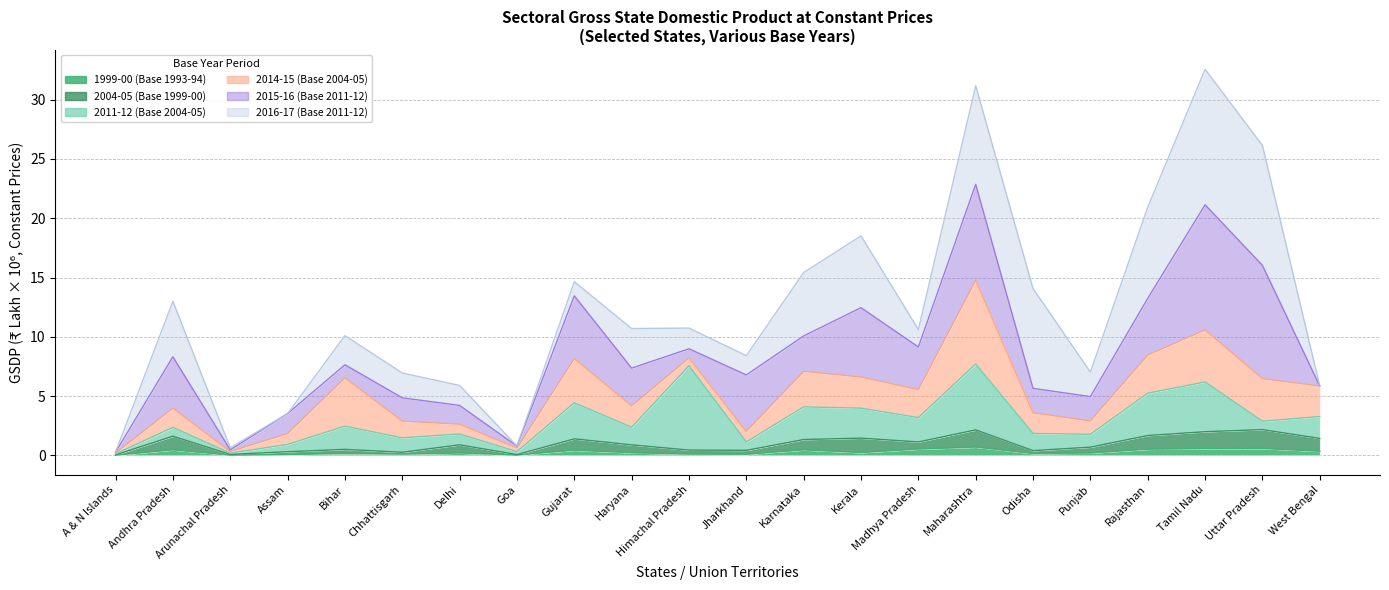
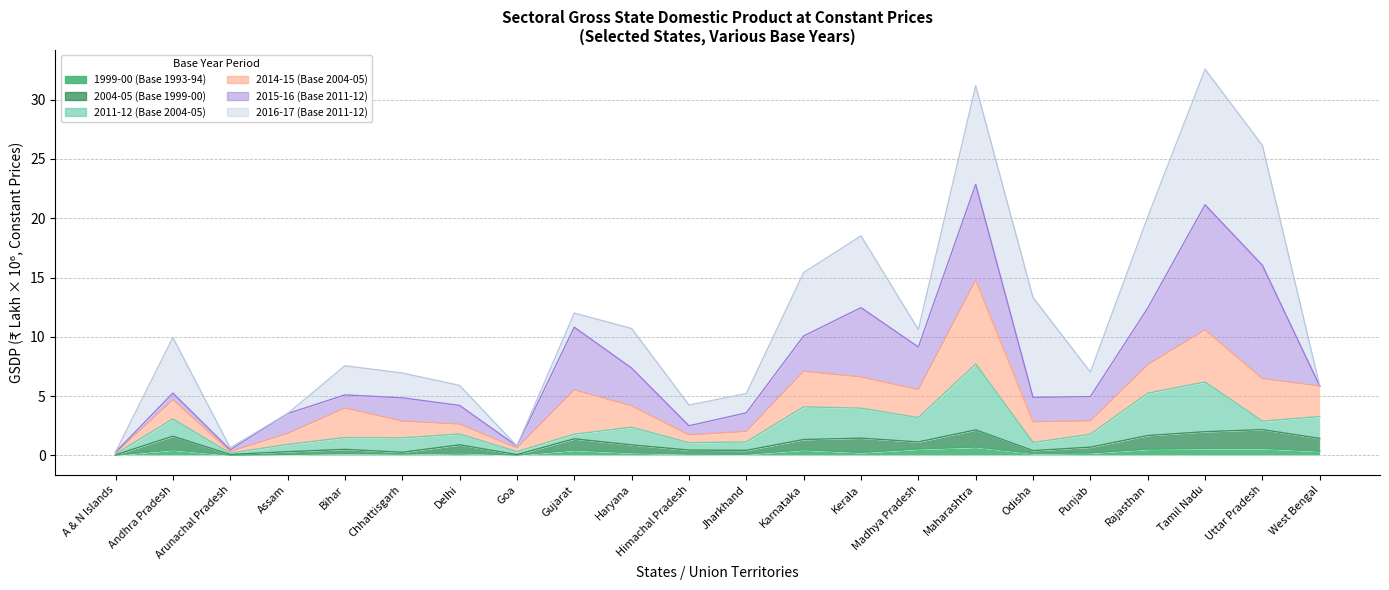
2011-12 (Base 2004-05), Andhra Pradesh: 0.7 -> 1.5
2015-16 (Base 2011-12), Andhra Pradesh: 4.3 -> 0.6
2011-12 (Base 2004-05), Bihar: 2.0 -> 1.0
2014-15 (Base 2004-05), Bihar: 4.1 -> 2.5
2011-12 (Base 2004-05), Gujarat: 3.0 -> 0.4
2011-12 (Base 2004-05), Himachal Pradesh: 7.1 -> 0.6
2015-16 (Base 2011-12), Jharkhand: 4.8 -> 1.6
2011-12 (Base 2004-05), Odisha: 1.4 -> 0.7
2014-15 (Base 2004-05), Rajasthan: 3.2 -> 2.4
